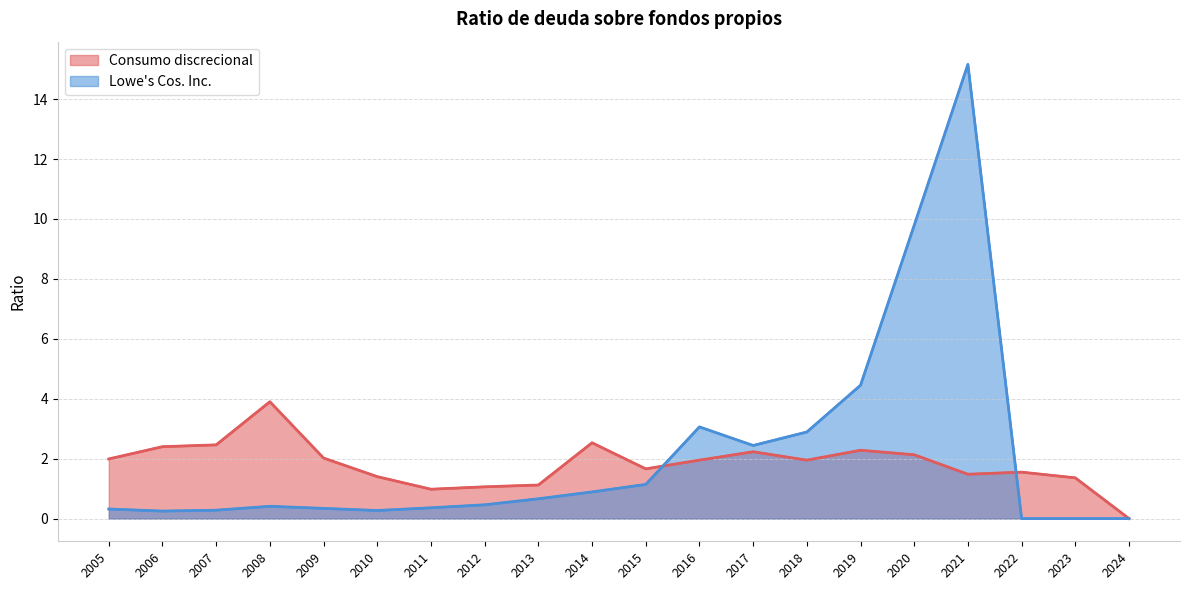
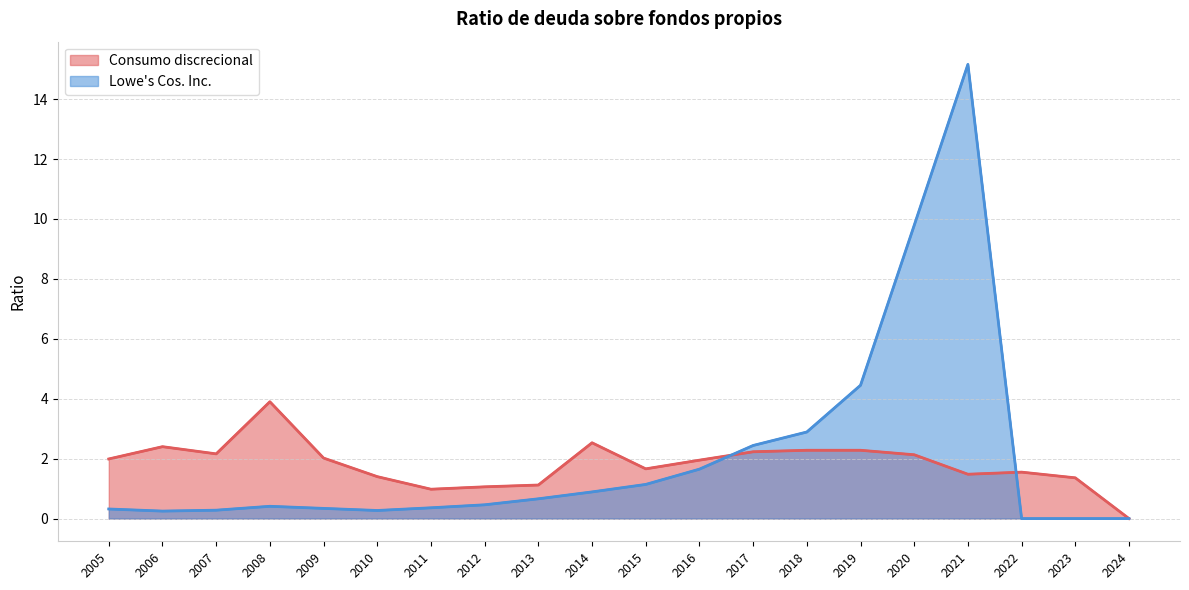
Consumo discrecional, 2007: 2.5 -> 2.2
Lowe's Cos. Inc., 2016: 3.1 -> 1.7
Consumo discrecional, 2018: 2.0 -> 2.3
